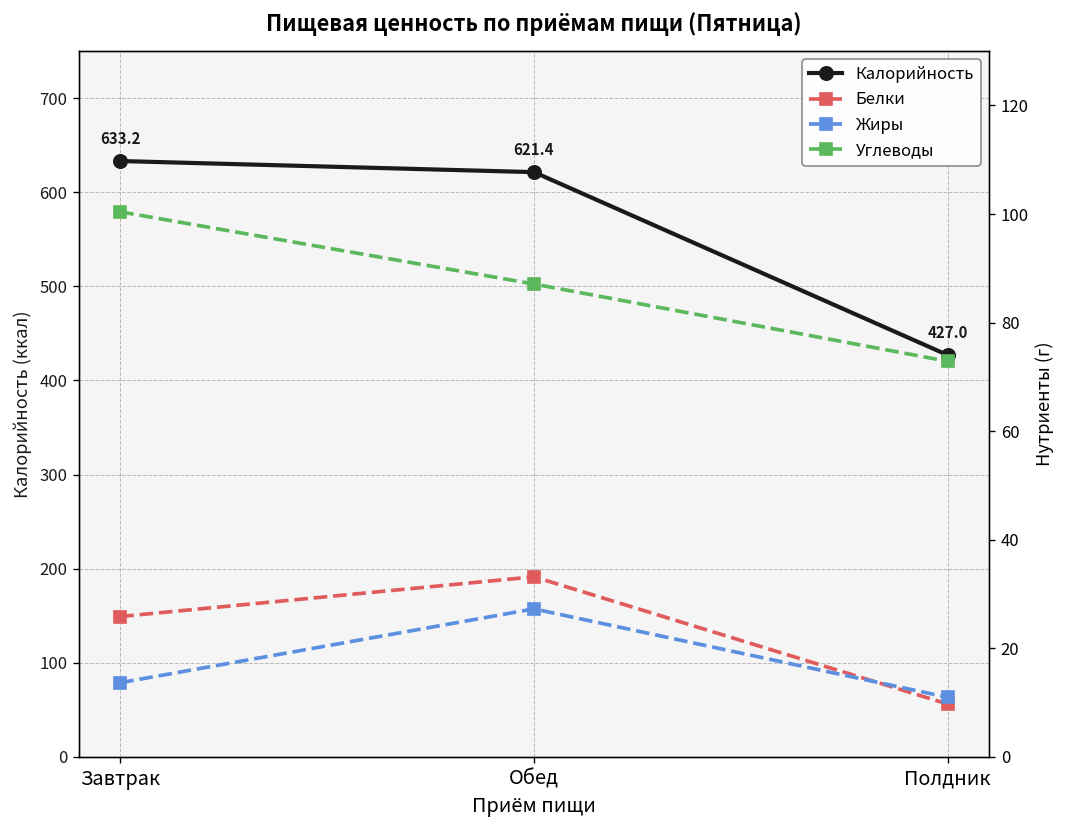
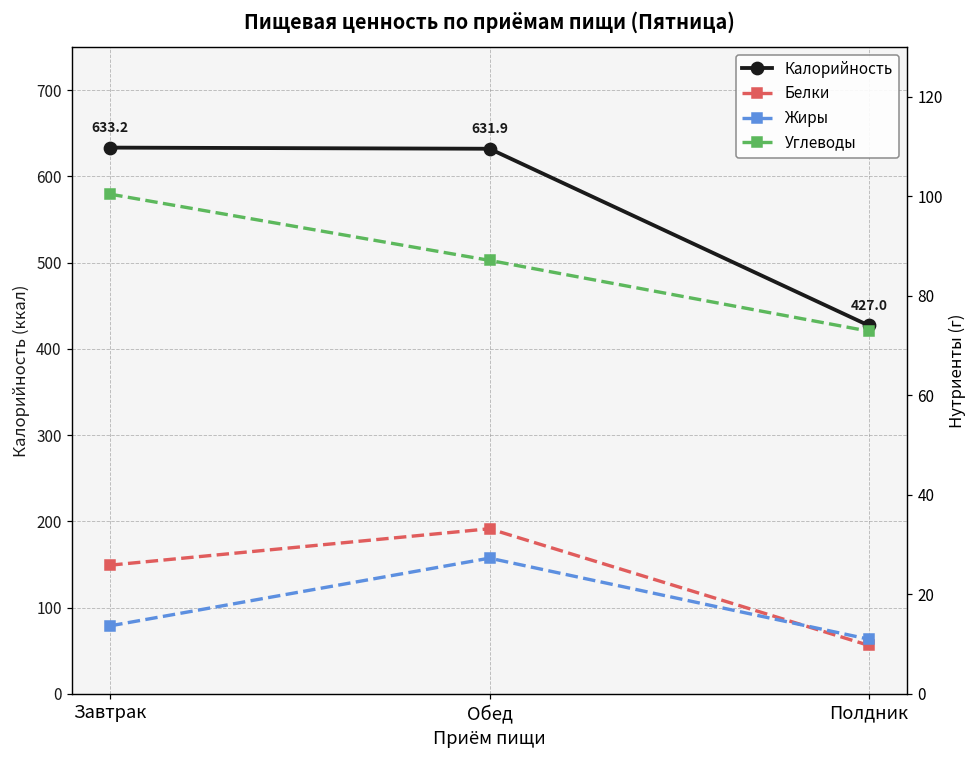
Калорийность, Обед: 621.4 -> 631.9
